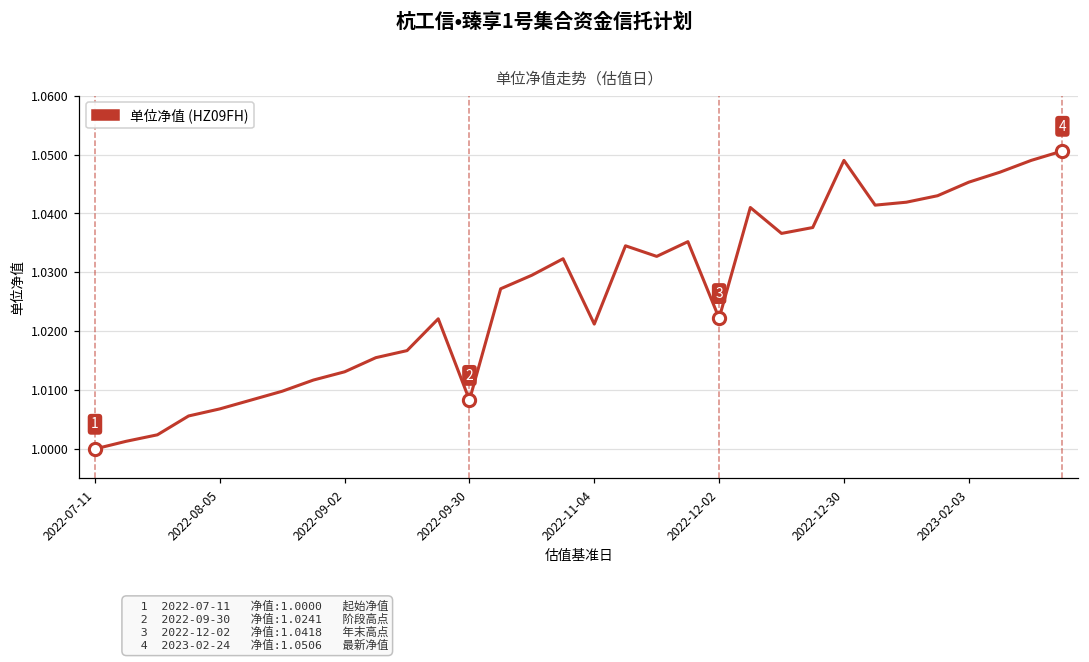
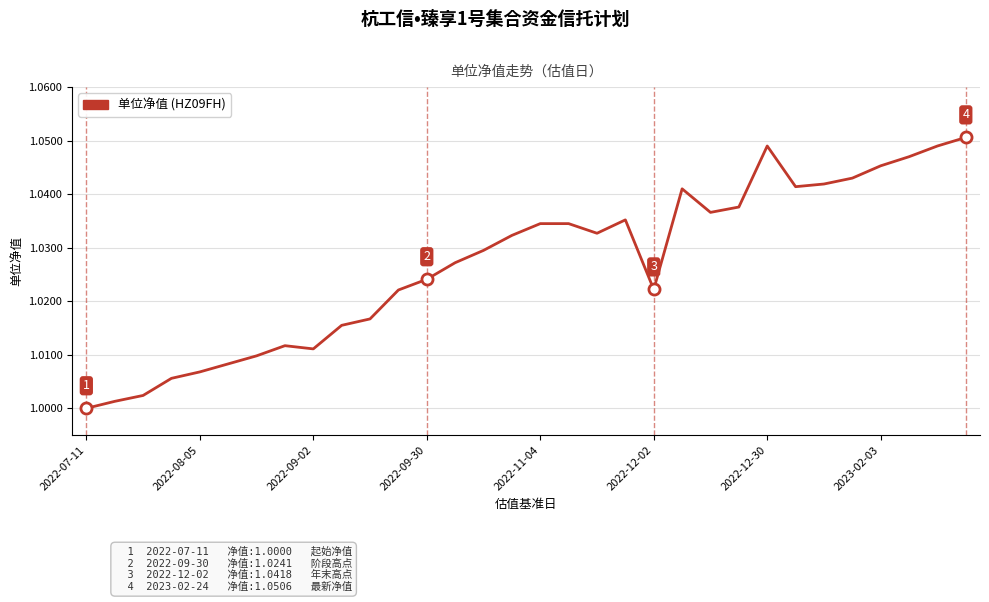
单位净值 (HZ09FH), 2022-09-02: 1.013 -> 1.011
单位净值 (HZ09FH), 2022-09-30: 1.008 -> 1.024
单位净值 (HZ09FH), 2022-11-04: 1.021 -> 1.035
